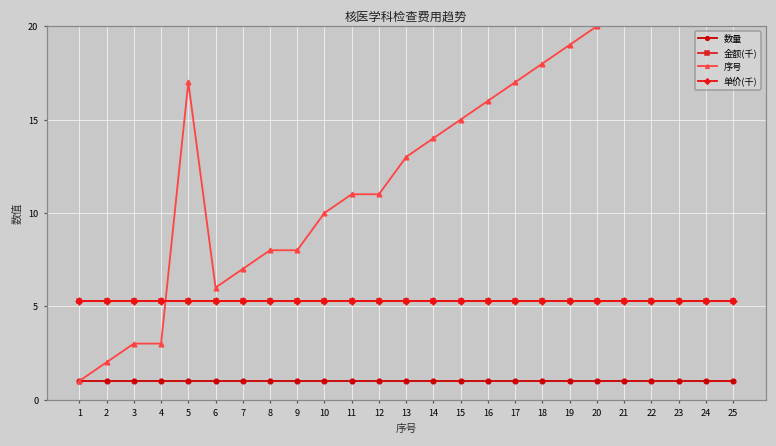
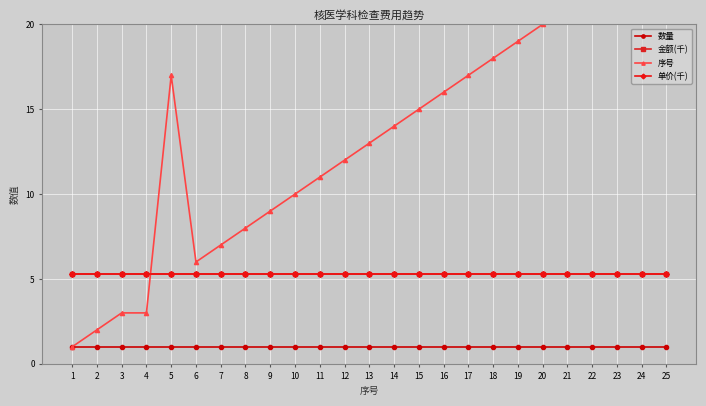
序号, 9: 8 -> 9
序号, 12: 11 -> 12
